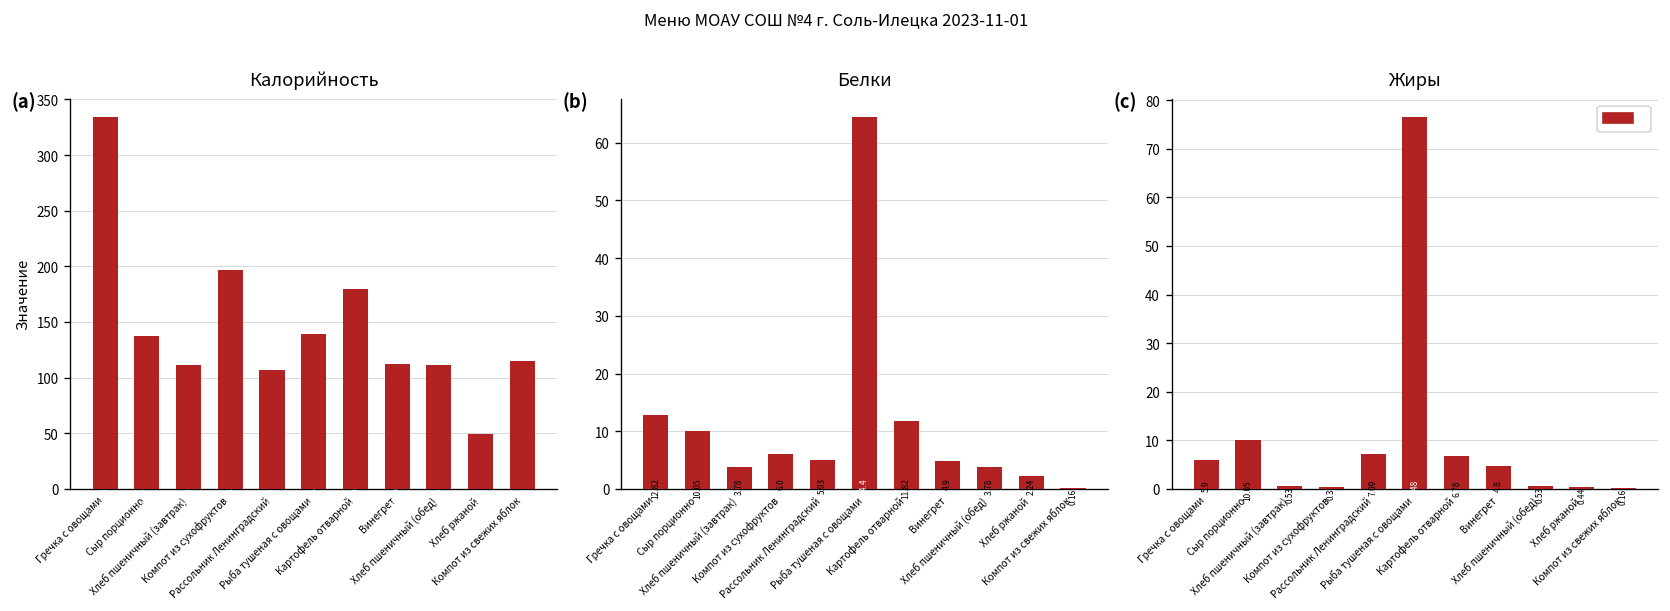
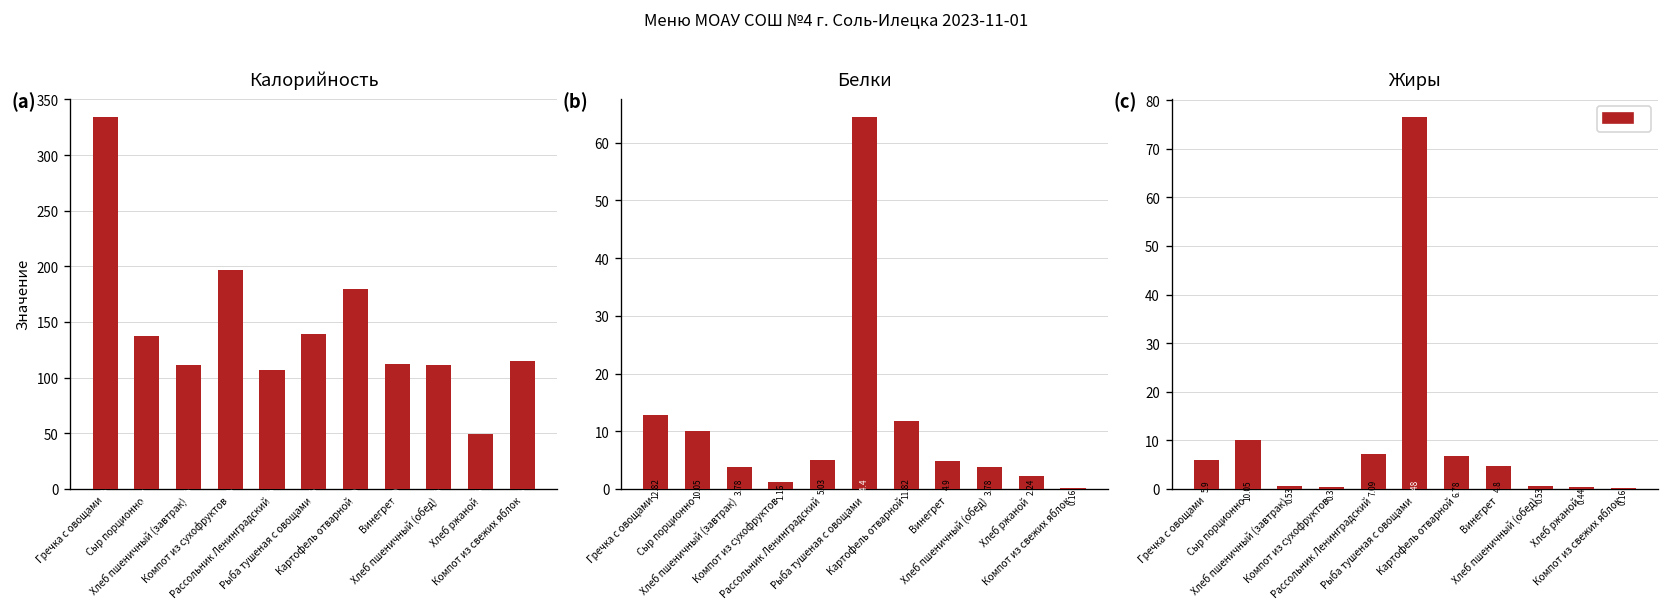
Белки, Компот из сухофруктов: 6.0 -> 1.16
